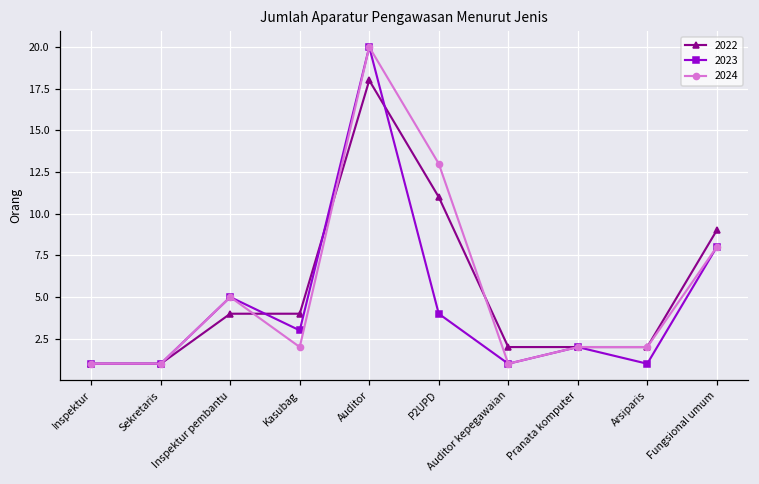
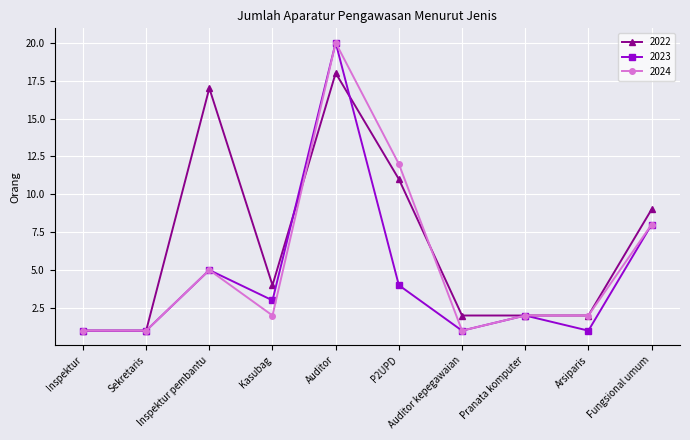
2022, Inspektur pembantu: 4 -> 17
2024, P2UPD: 13 -> 12
